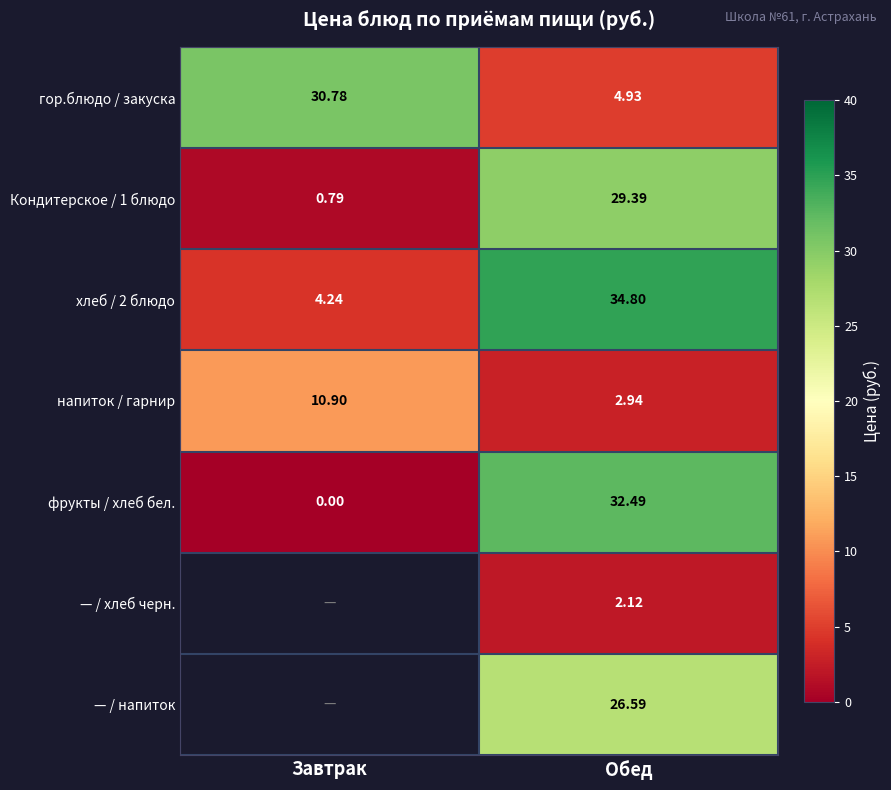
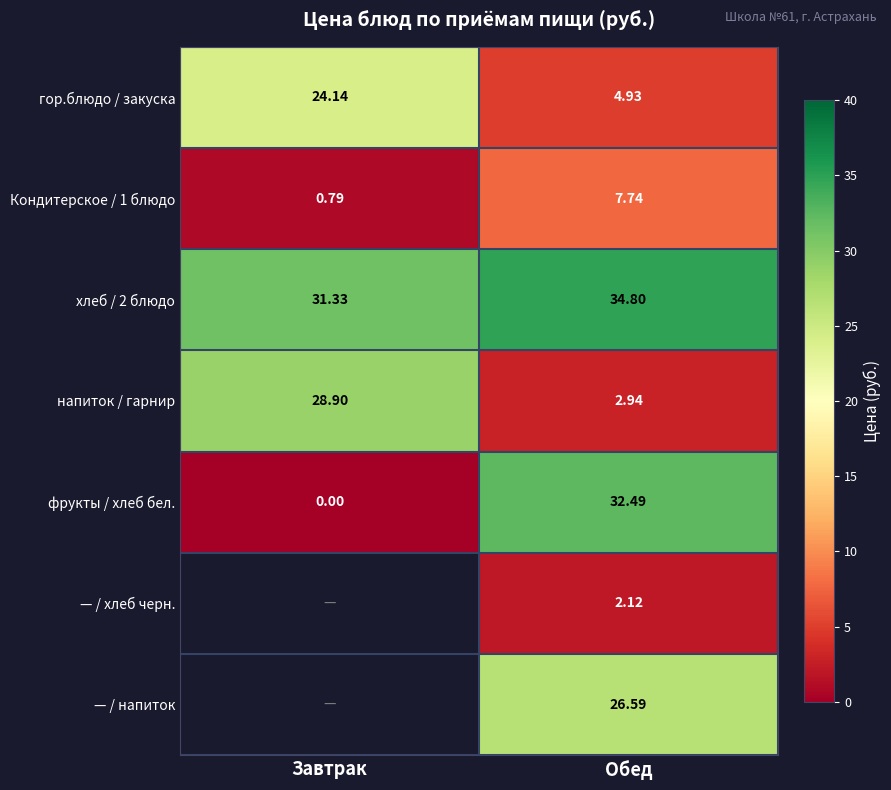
гор.блюдо / закуска, Завтрак: 30.78 -> 24.14
Кондитерское / 1 блюдо, Обед: 29.39 -> 7.74
хлеб / 2 блюдо, Завтрак: 4.24 -> 31.33
напиток / гарнир, Завтрак: 10.90 -> 28.90
